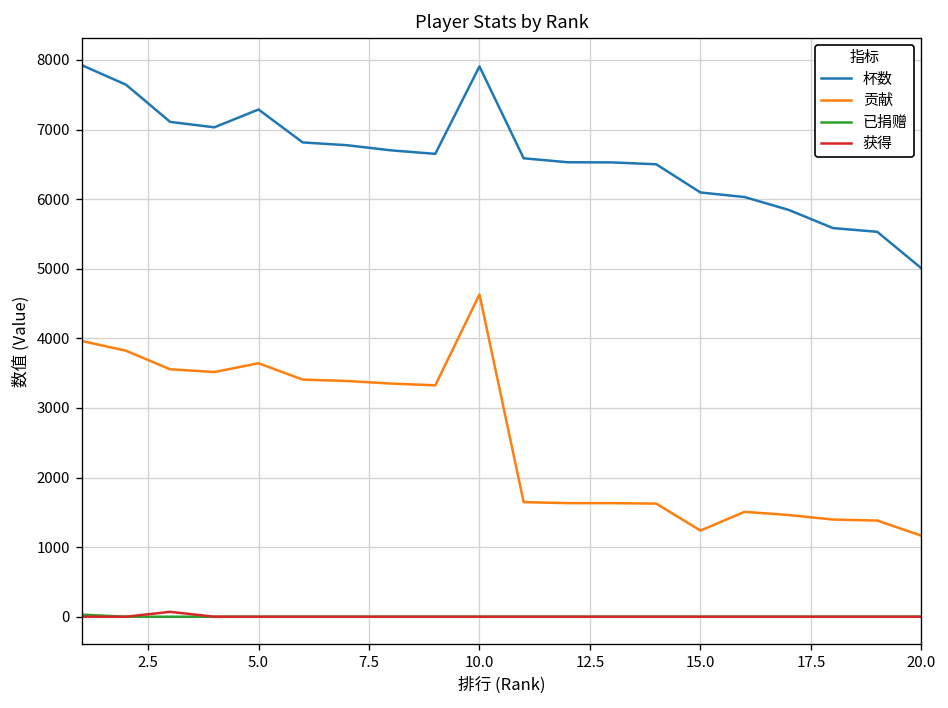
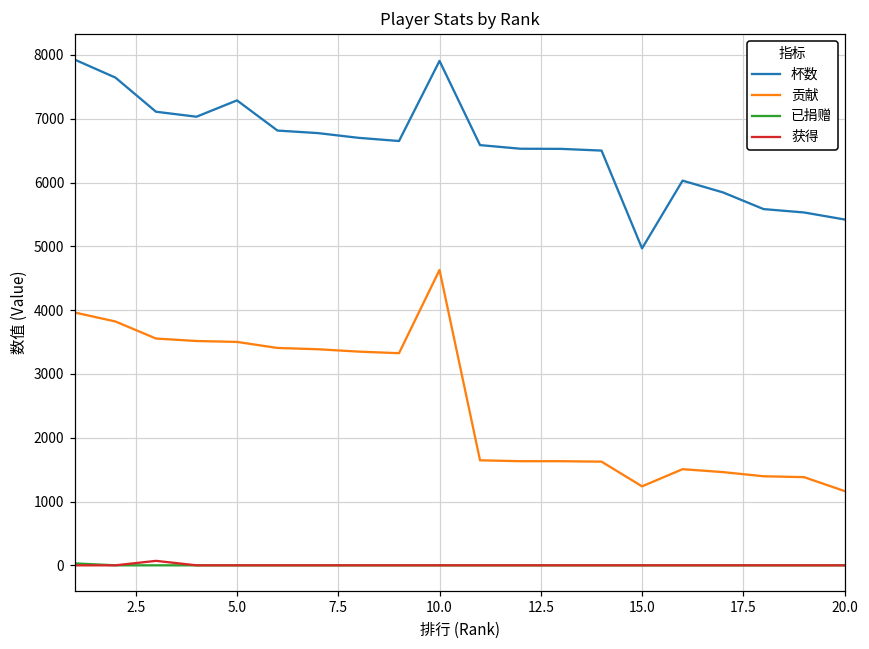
贡献, 5.0: 3600 -> 3500
杯数, 15.0: 6100 -> 5000
杯数, 20.0: 5000 -> 5400
